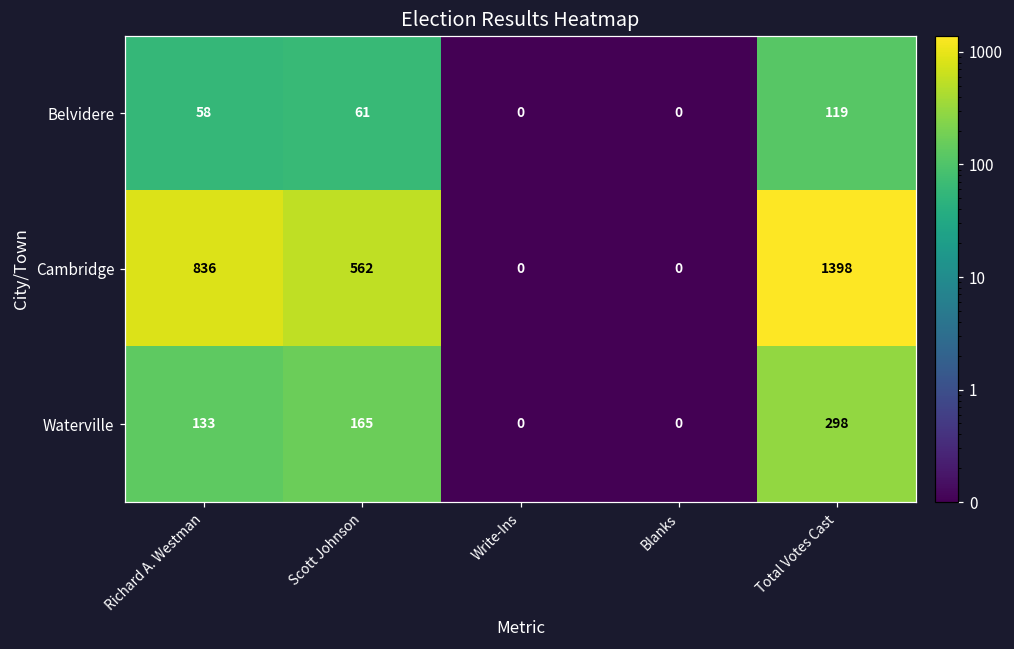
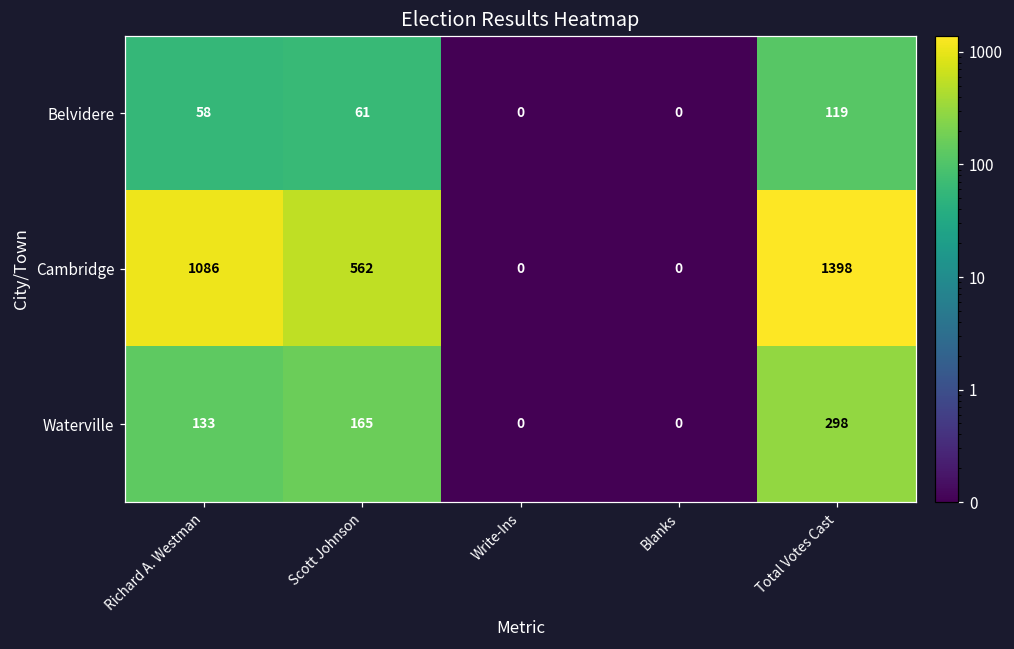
Cambridge, Richard A. Westman: 836 -> 1086
